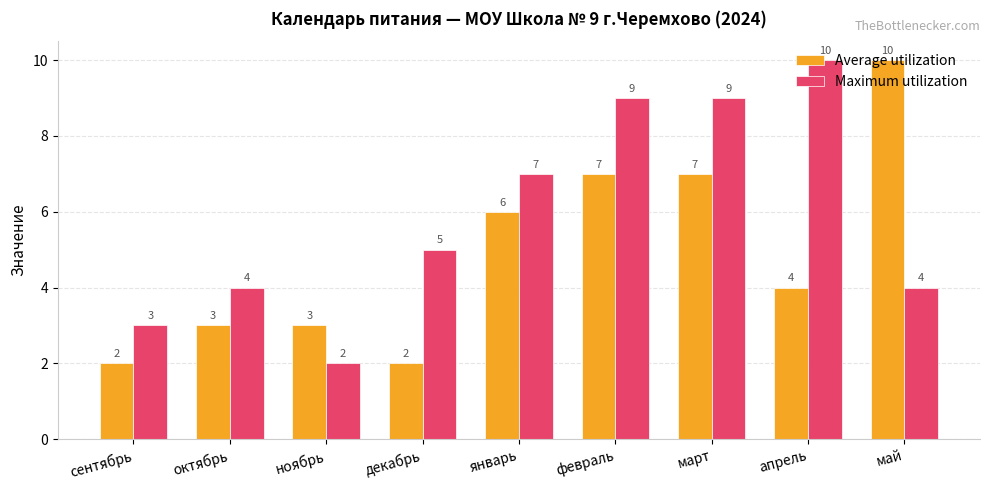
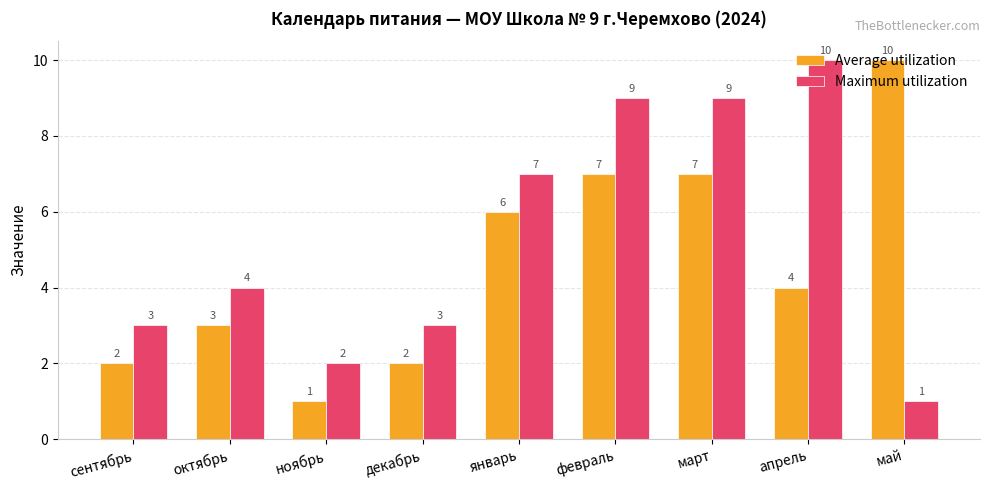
Average utilization, ноябрь: 3 -> 1
Maximum utilization, декабрь: 5 -> 3
Maximum utilization, май: 4 -> 1
